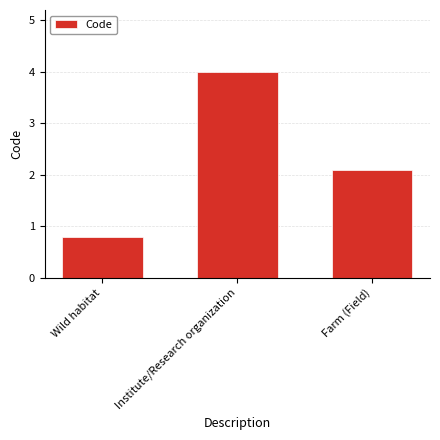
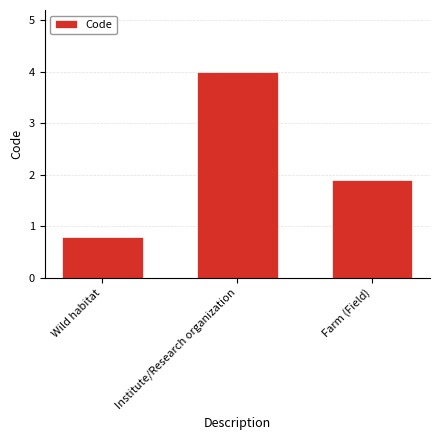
Farm (Field): 2.1 -> 1.9
